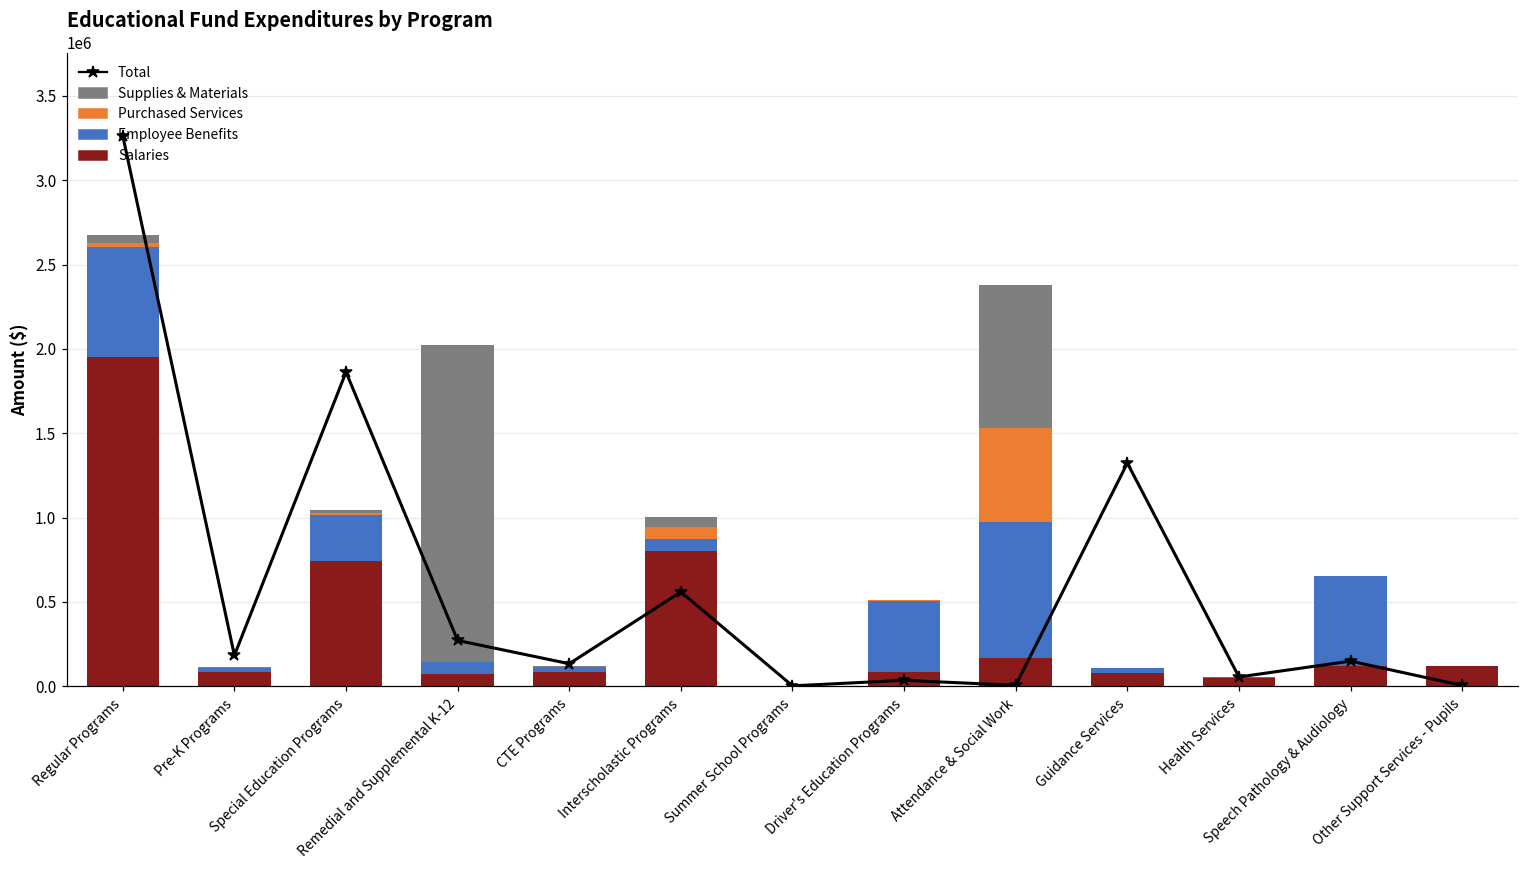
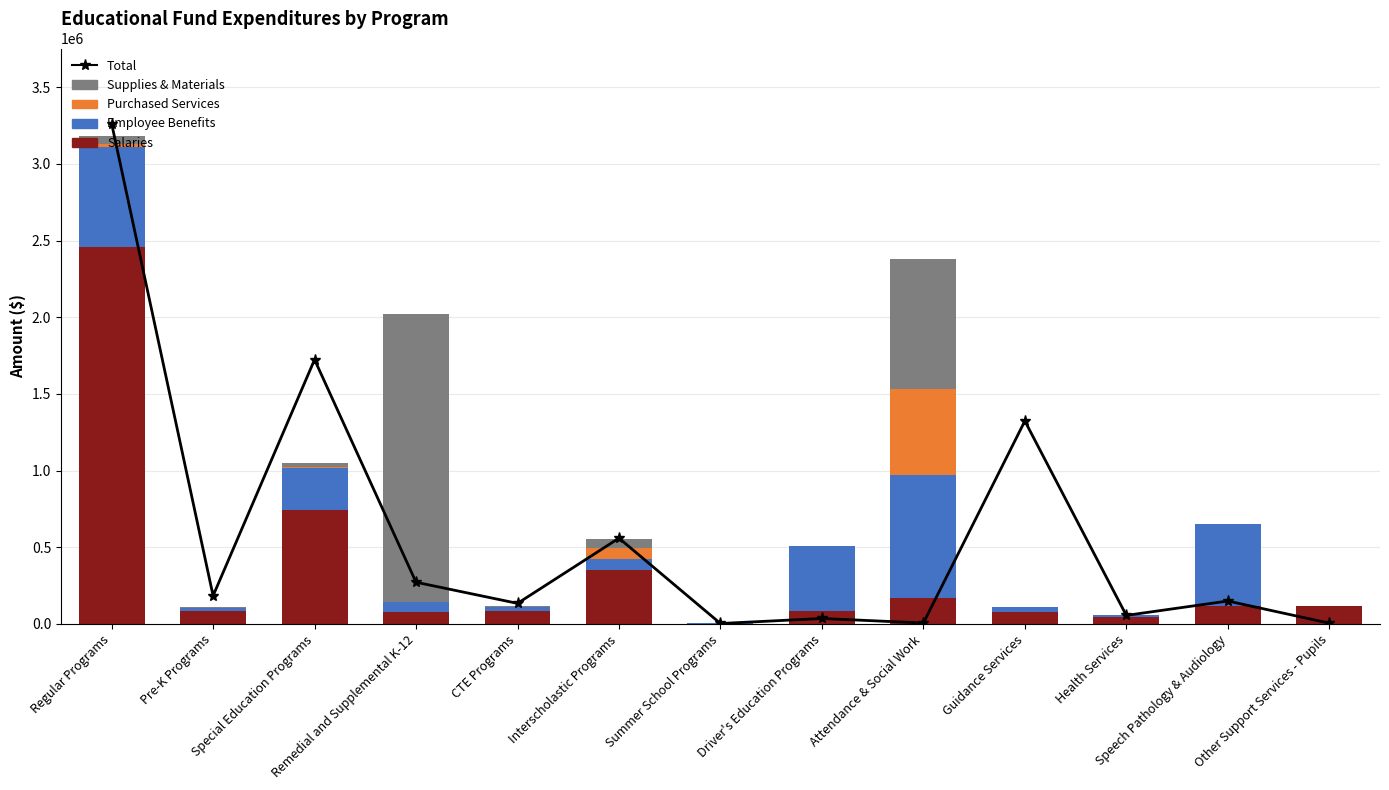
Salaries, Regular Programs: 1950000 -> 2450000
Total, Special Education Programs: 1860000 -> 1720000
Salaries, Interscholastic Programs: 800000 -> 350000
